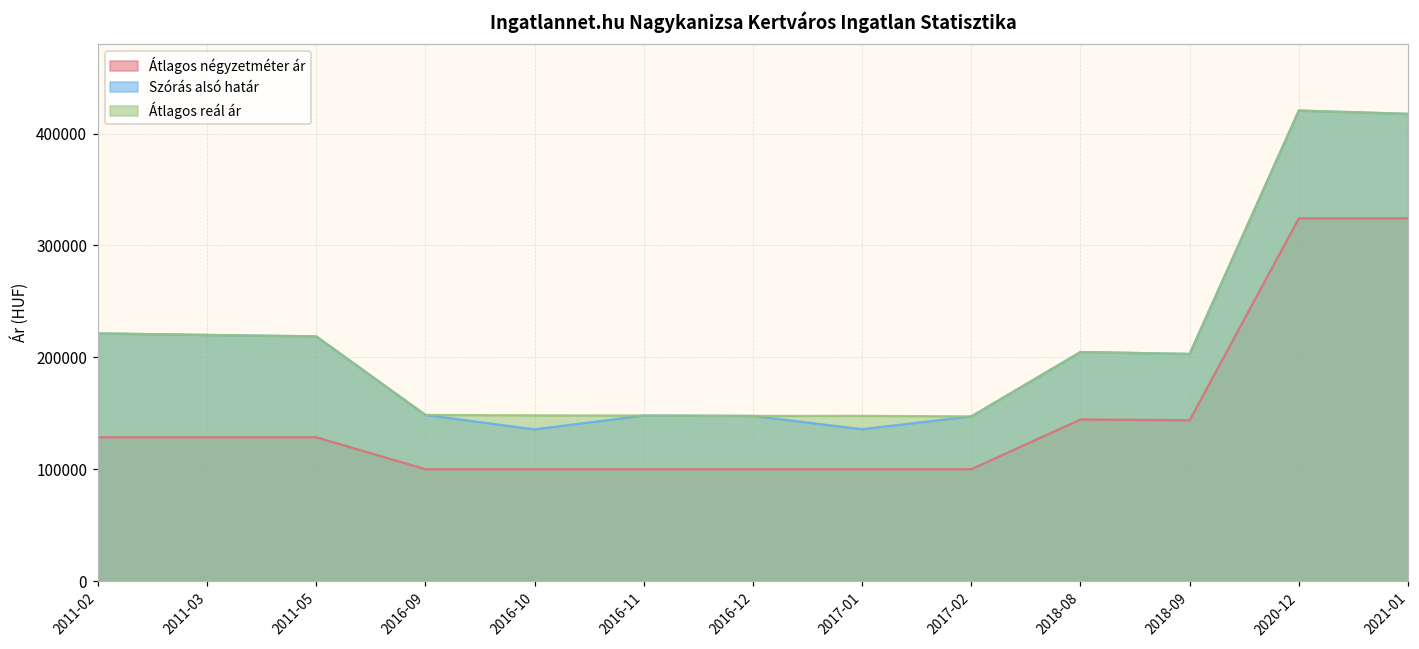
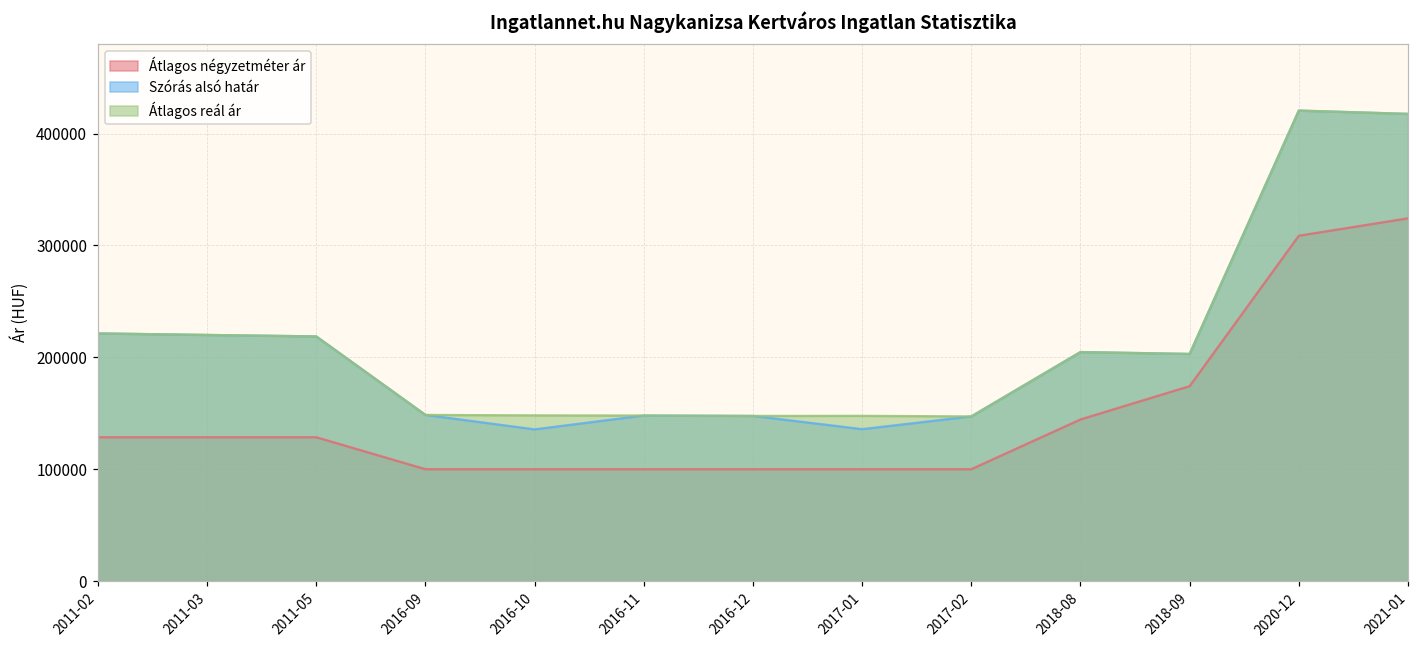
Átlagos négyzetméter ár, 2018-09: 144000 -> 174000
Átlagos négyzetméter ár, 2020-12: 324000 -> 309000
